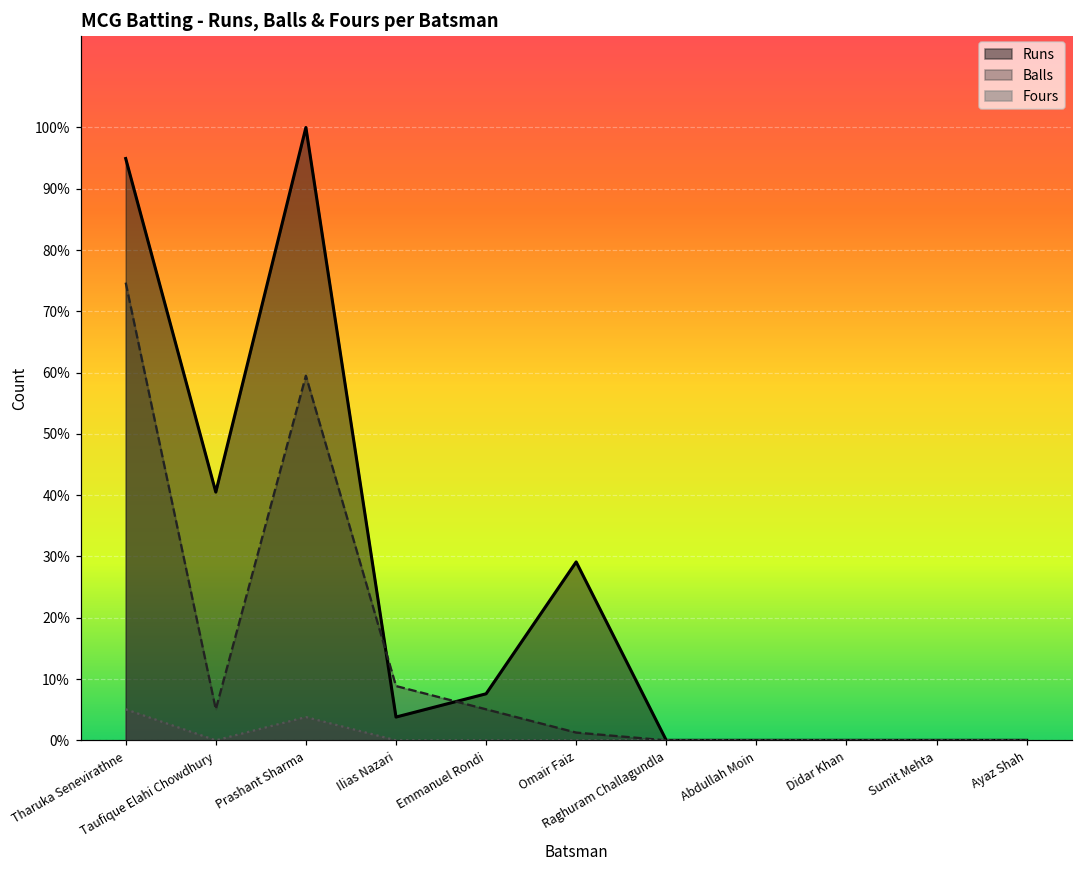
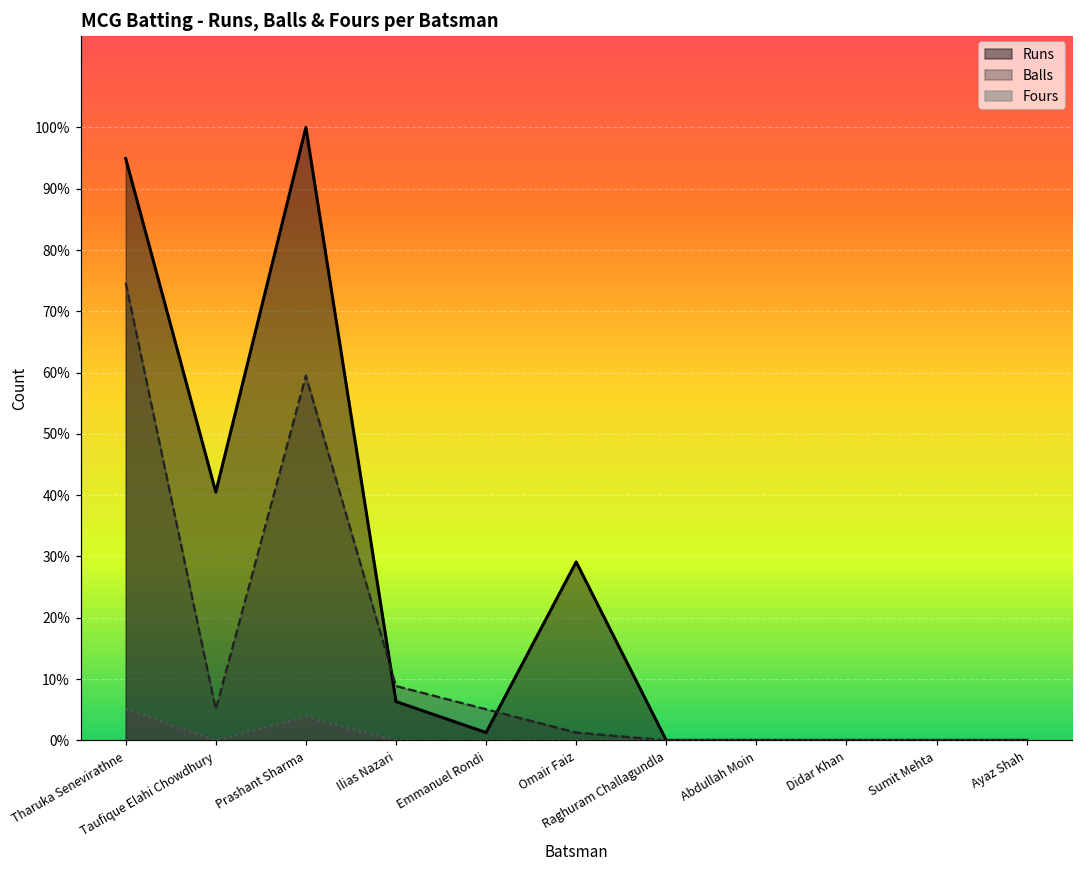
Runs, Ilias Nazari: 4% -> 6%
Runs, Emmanuel Rondi: 8% -> 1%
